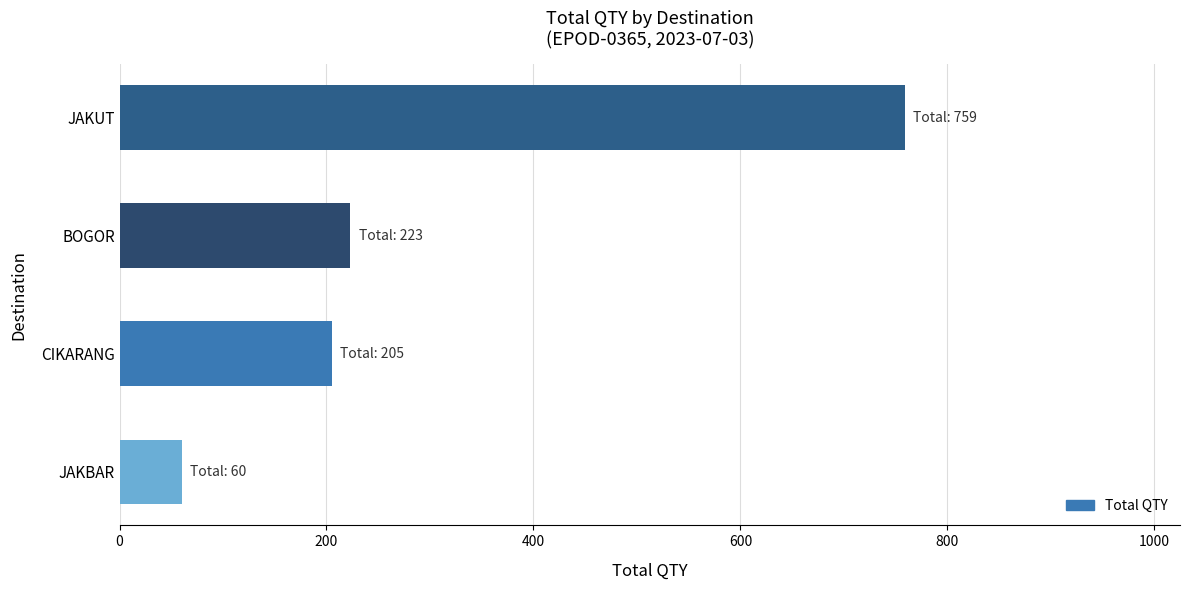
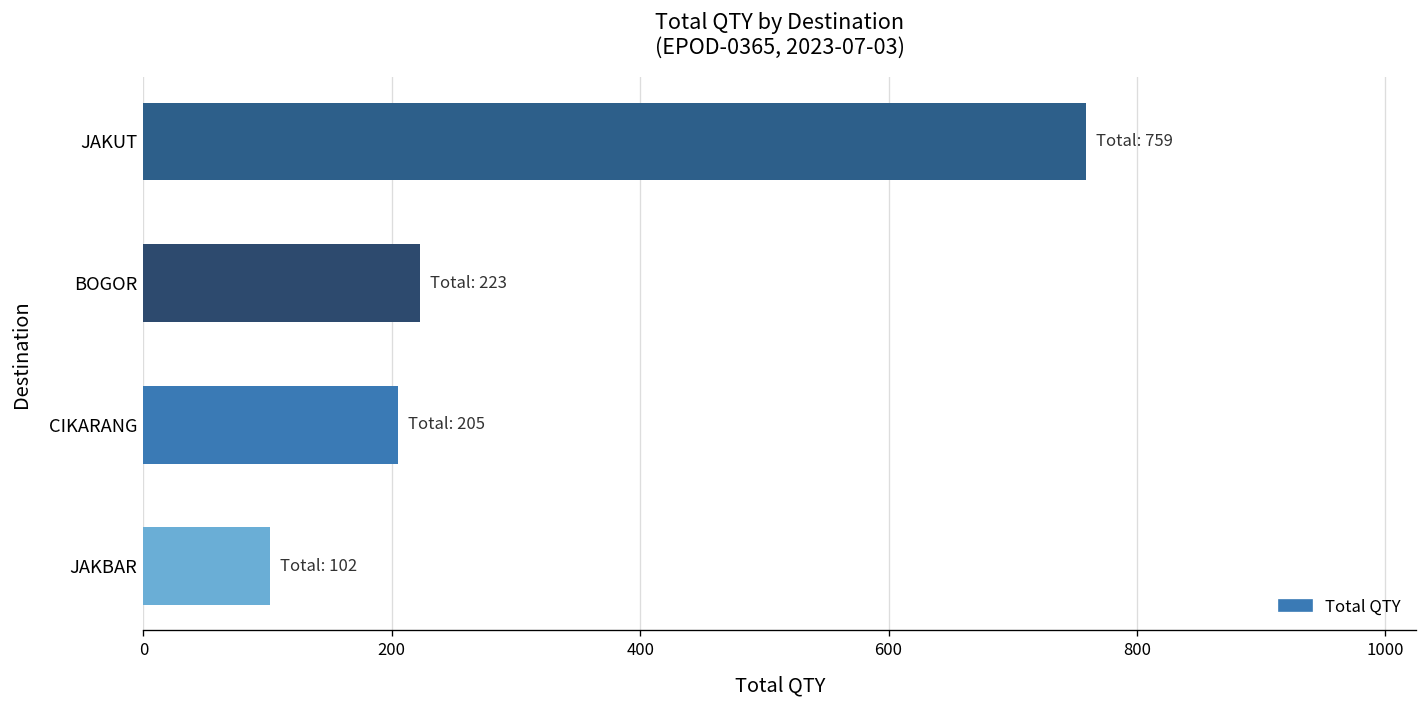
JAKBAR: 60 -> 102
